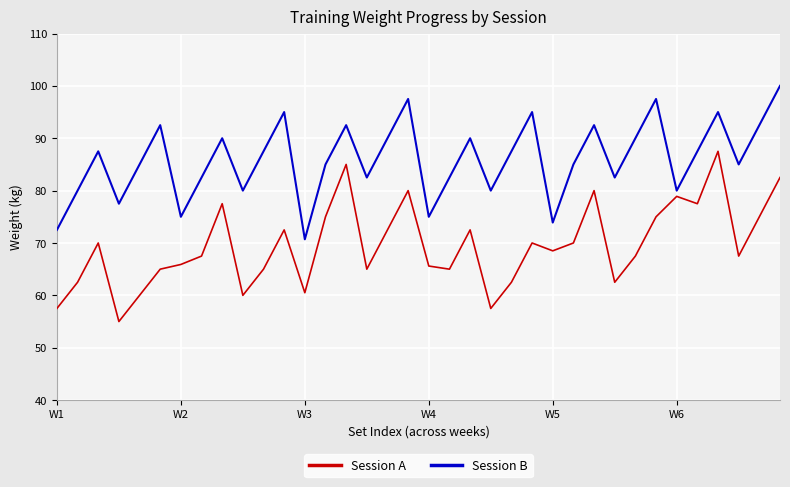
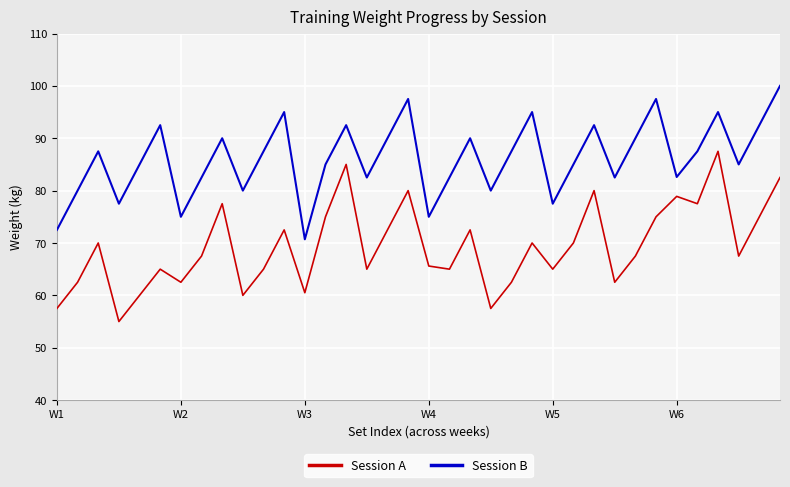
Session A, W2: 66 -> 63
Session A, W5: 69 -> 65
Session B, W5: 74 -> 78
Session B, W6: 80 -> 83
